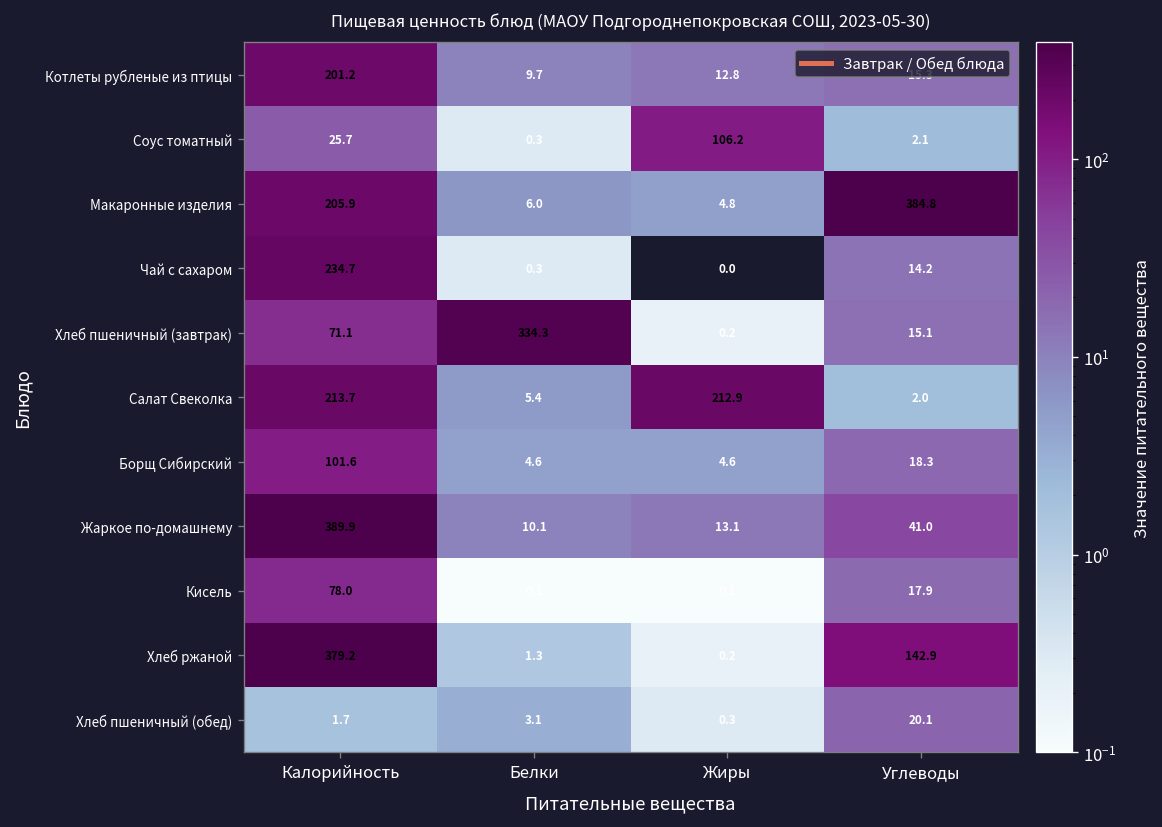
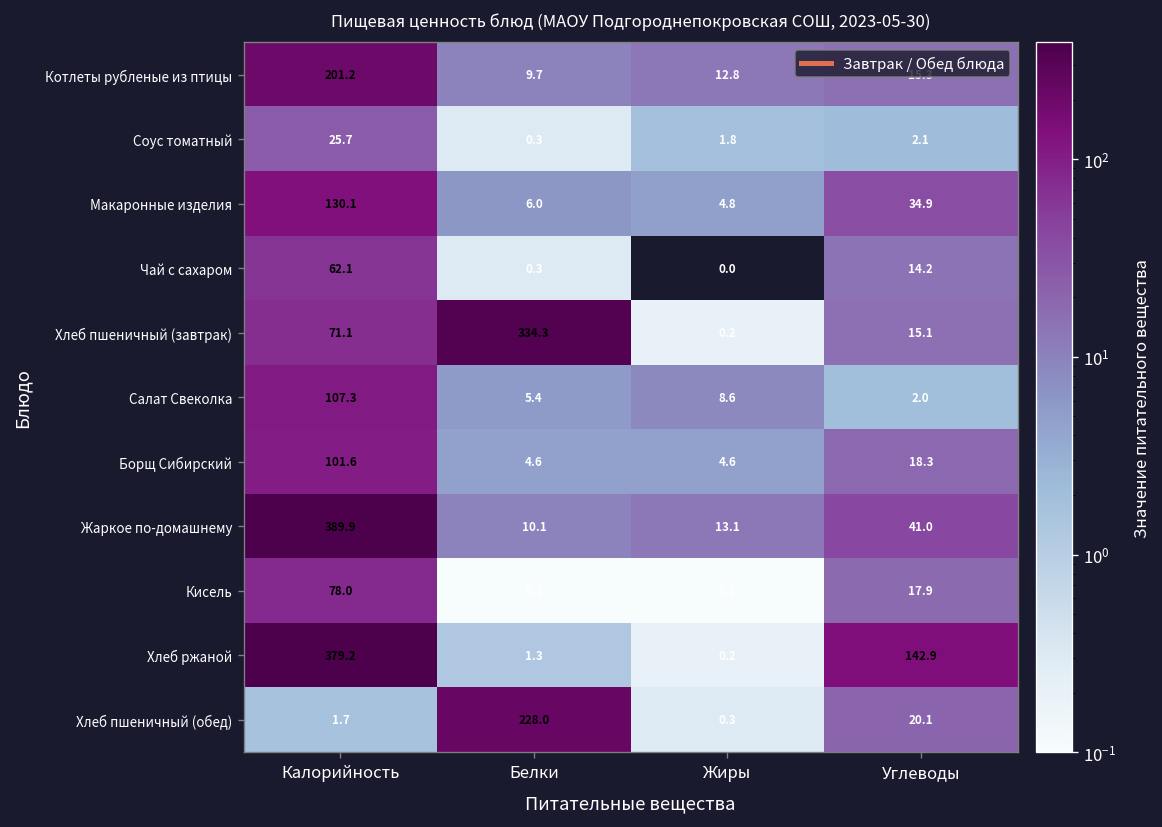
Соус томатный, Жиры: 106.2 -> 1.8
Макаронные изделия, Калорийность: 205.9 -> 130.1
Макаронные изделия, Углеводы: 384.8 -> 34.9
Чай с сахаром, Калорийность: 234.7 -> 62.1
Салат Свеколка, Калорийность: 213.7 -> 107.3
Салат Свеколка, Жиры: 212.9 -> 8.6
Хлеб пшеничный (обед), Белки: 3.1 -> 228.0
